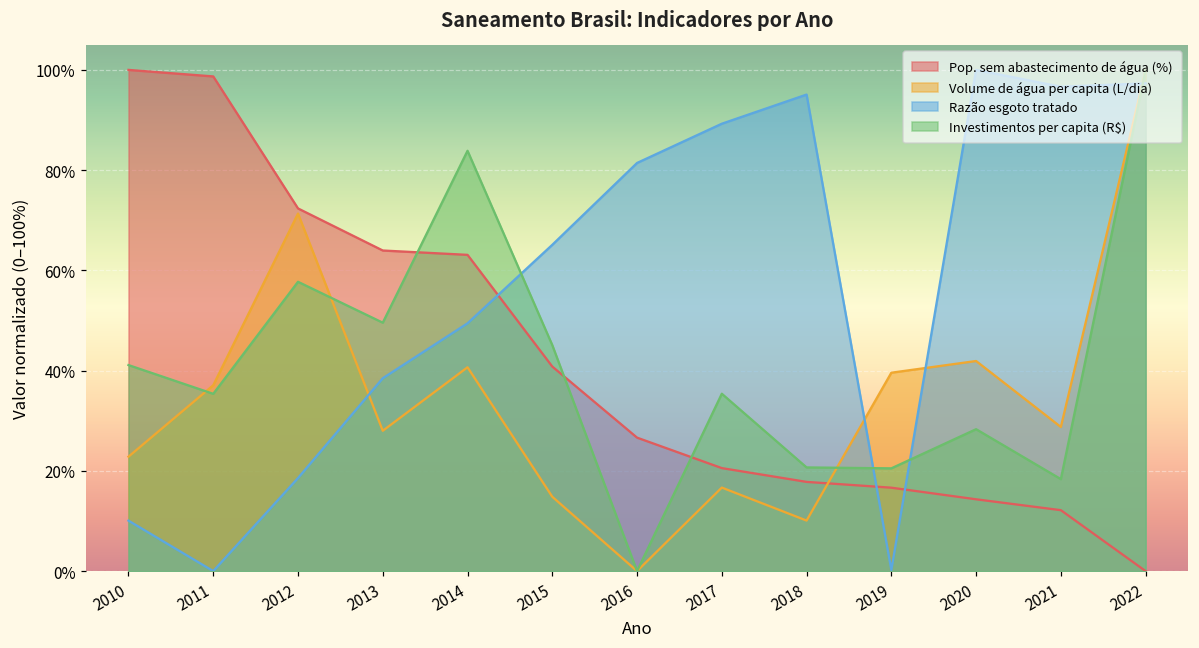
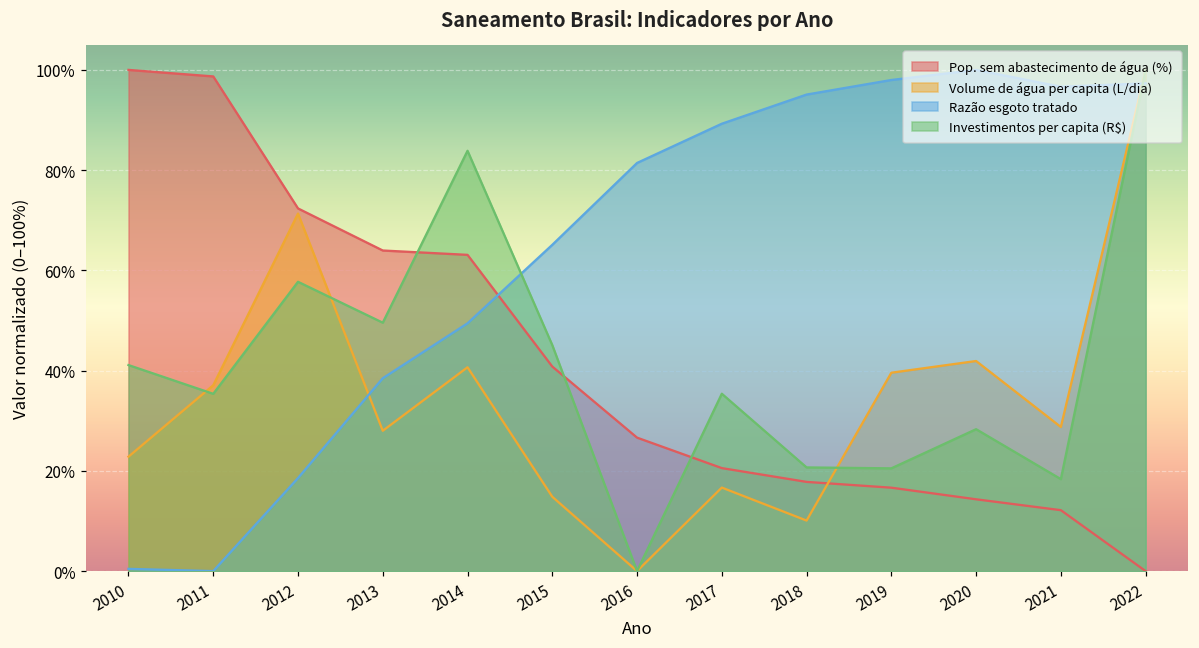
Razão esgoto tratado, 2010: 10% -> 0%
Razão esgoto tratado, 2019: 0% -> 98%
